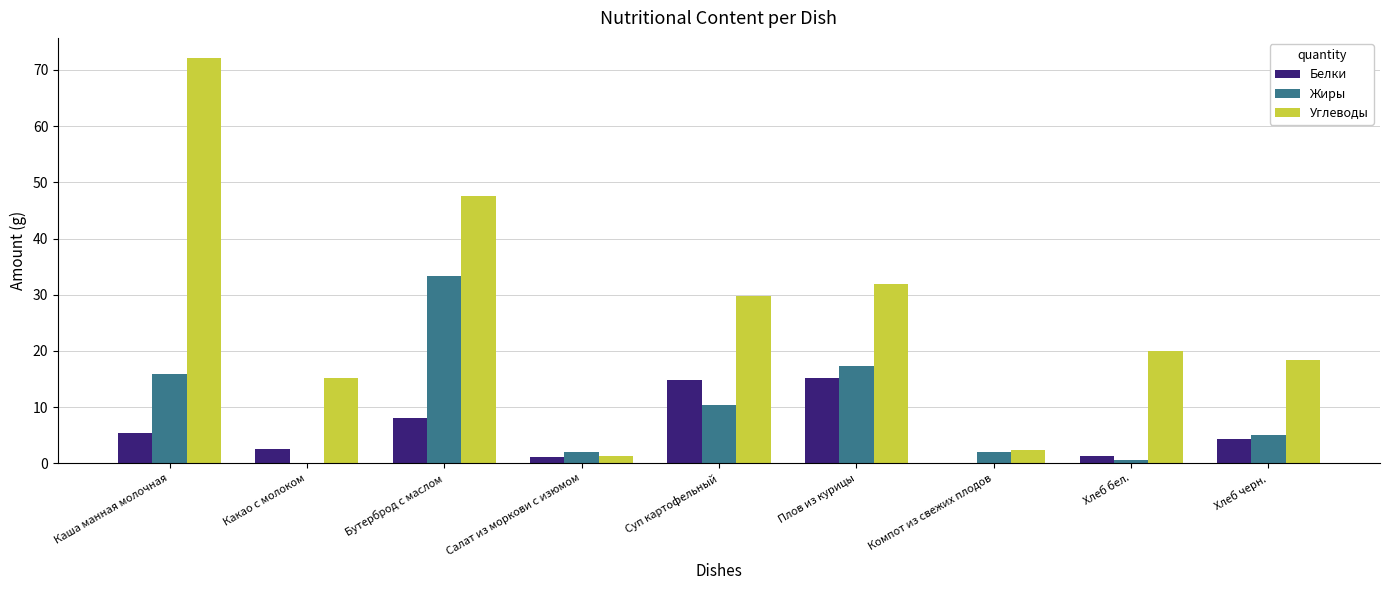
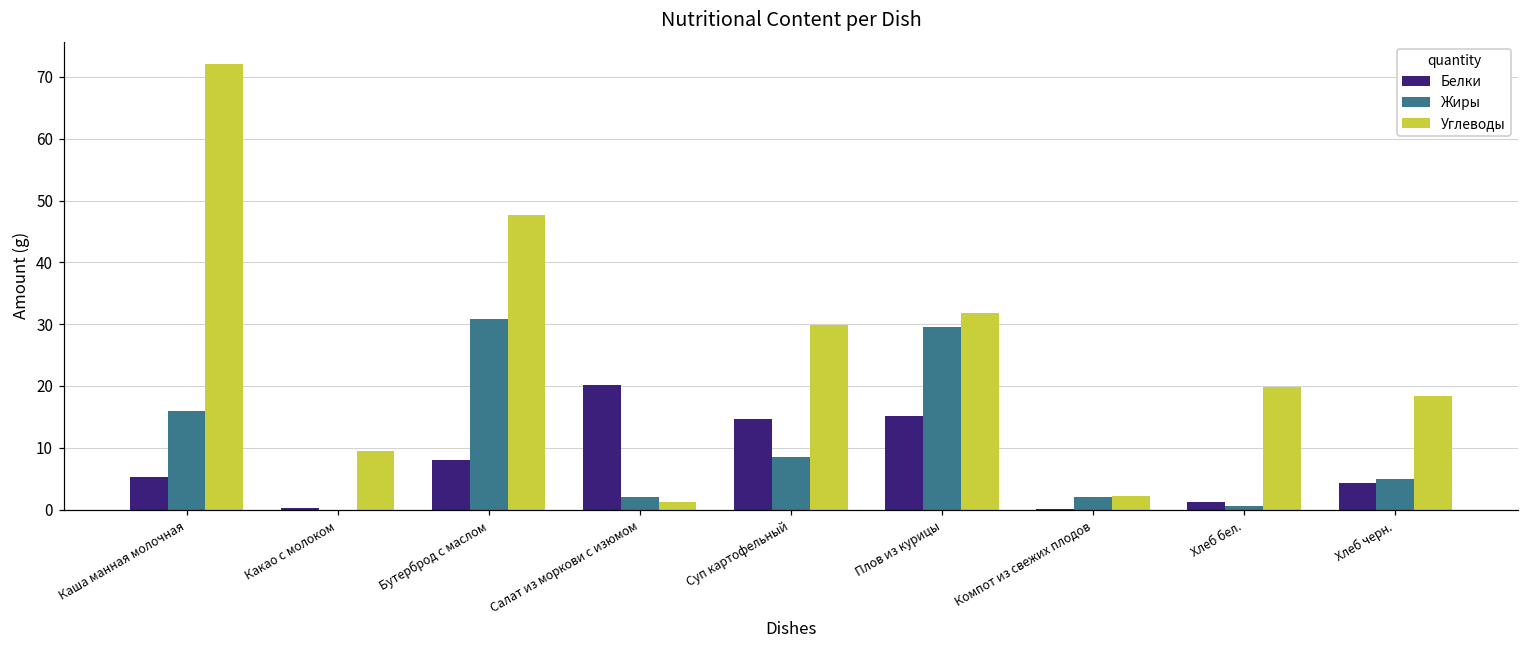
Белки, Какао с молоком: 3 -> 0
Углеводы, Какао с молоком: 15 -> 10
Жиры, Бутерброд с маслом: 33 -> 31
Белки, Салат из моркови с изюмом: 1 -> 20
Жиры, Суп картофельный: 10 -> 8
Жиры, Плов из курицы: 17 -> 29
